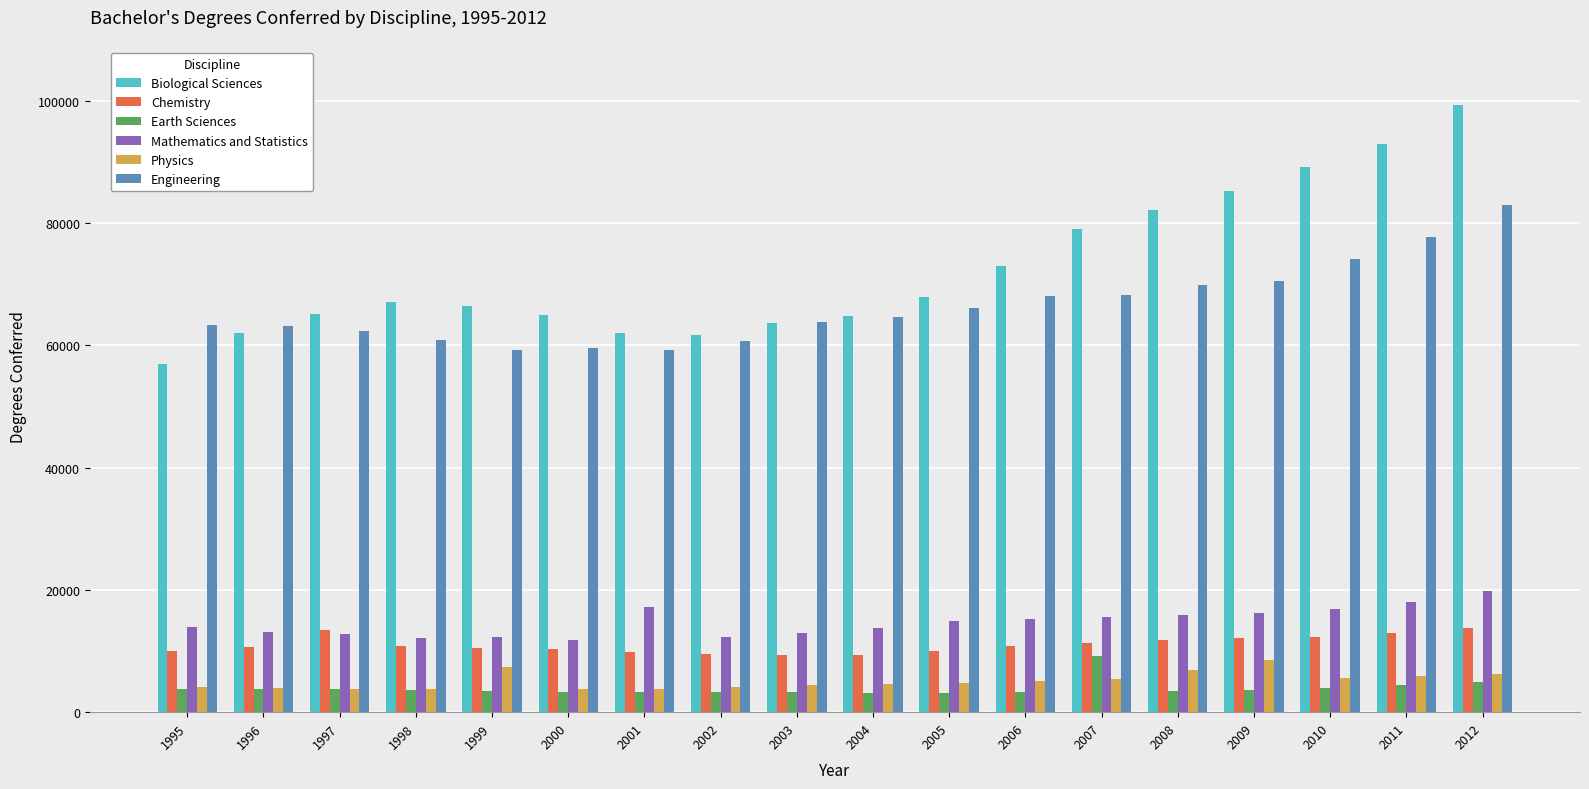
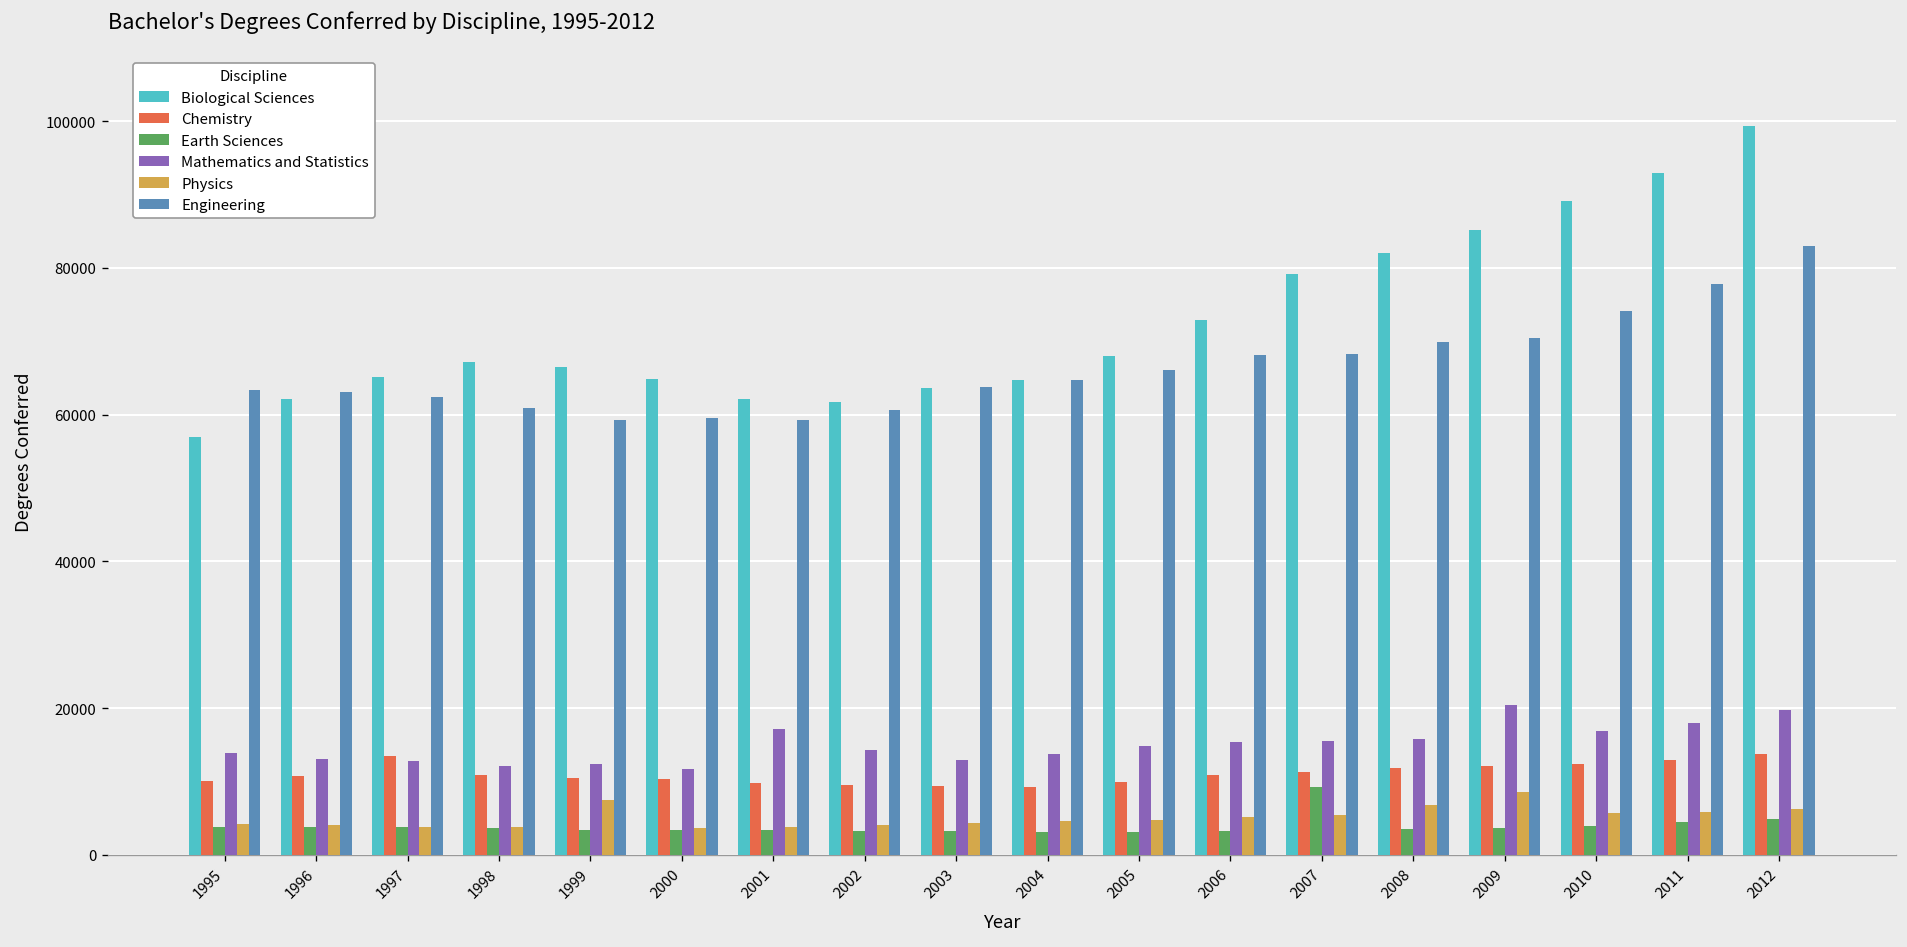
Mathematics and Statistics, 2002: 12000 -> 14000
Mathematics and Statistics, 2009: 16000 -> 20000
